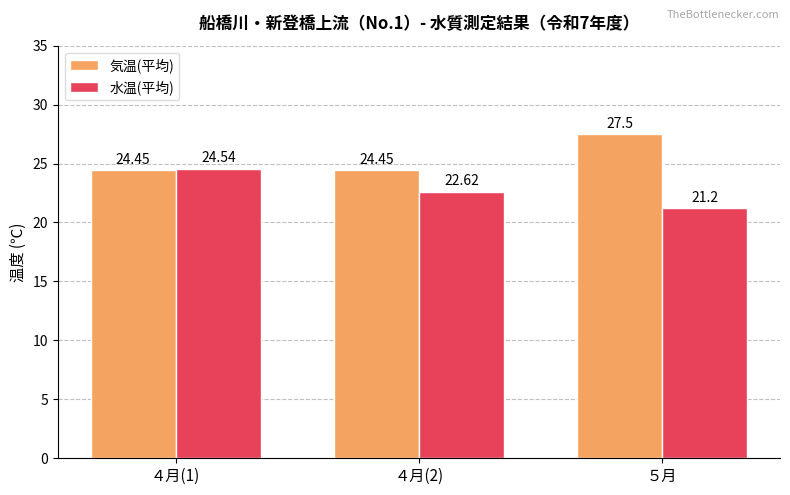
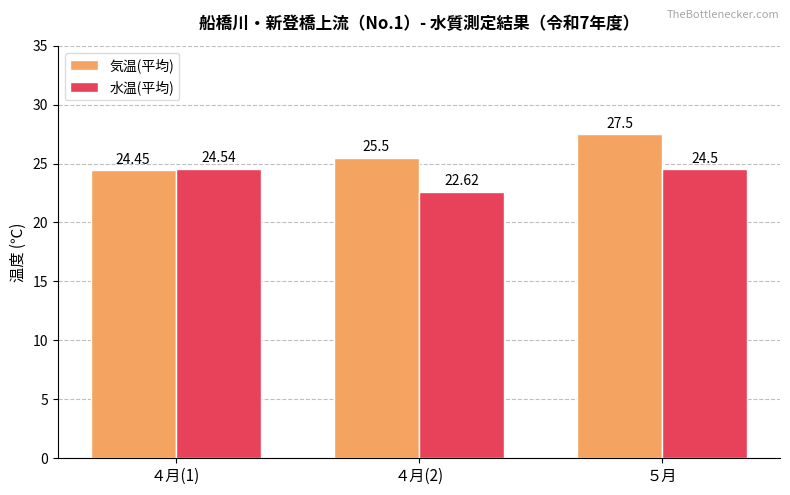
気温(平均), ４月(2): 24.45 -> 25.5
水温(平均), ５月: 21.2 -> 24.5
